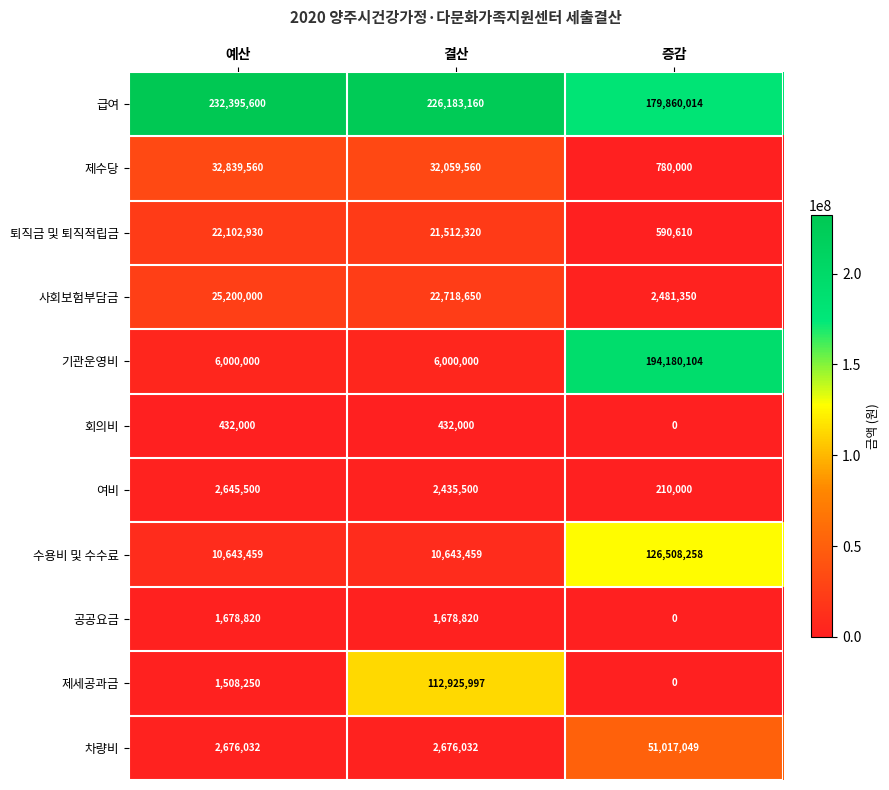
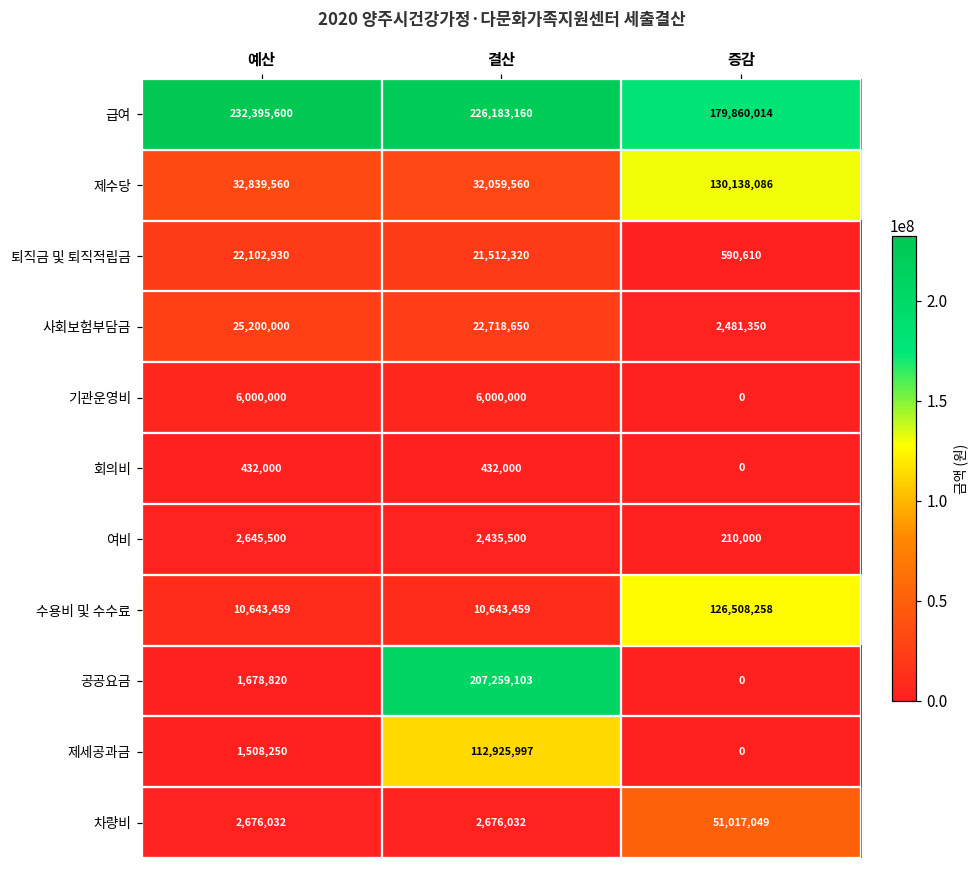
제수당, 증감: 780,000 -> 130,138,086
기관운영비, 증감: 194,180,104 -> 0
공공요금, 결산: 1,678,820 -> 207,259,103
